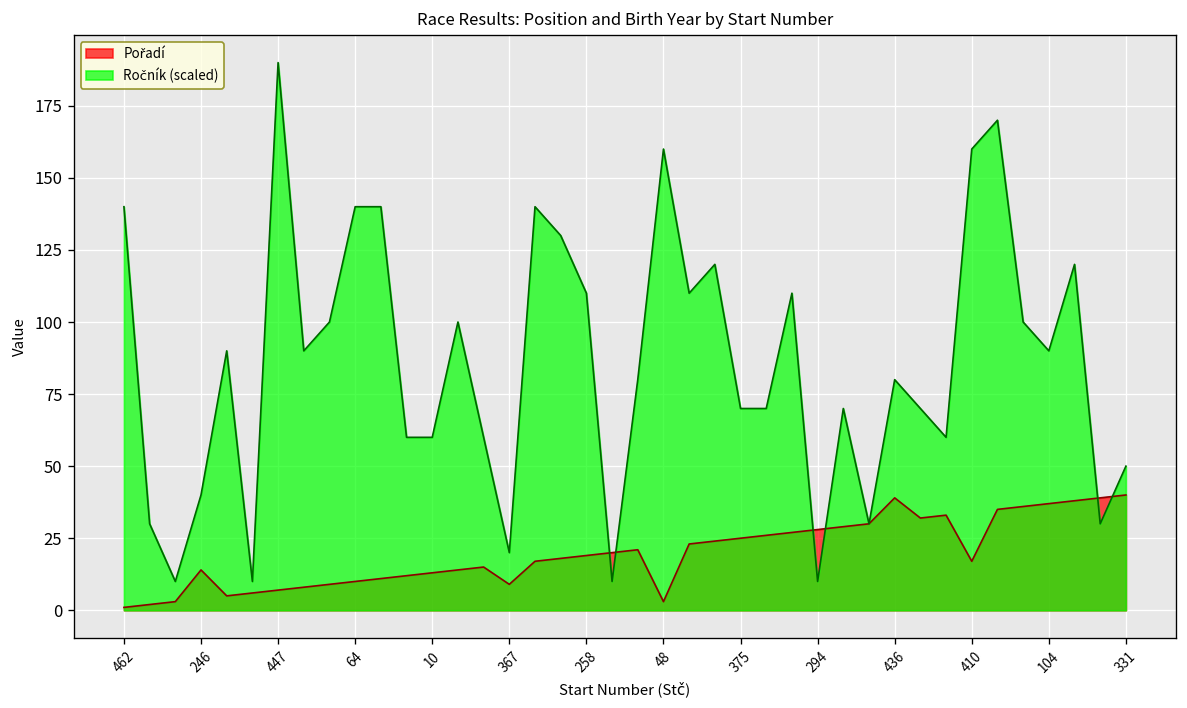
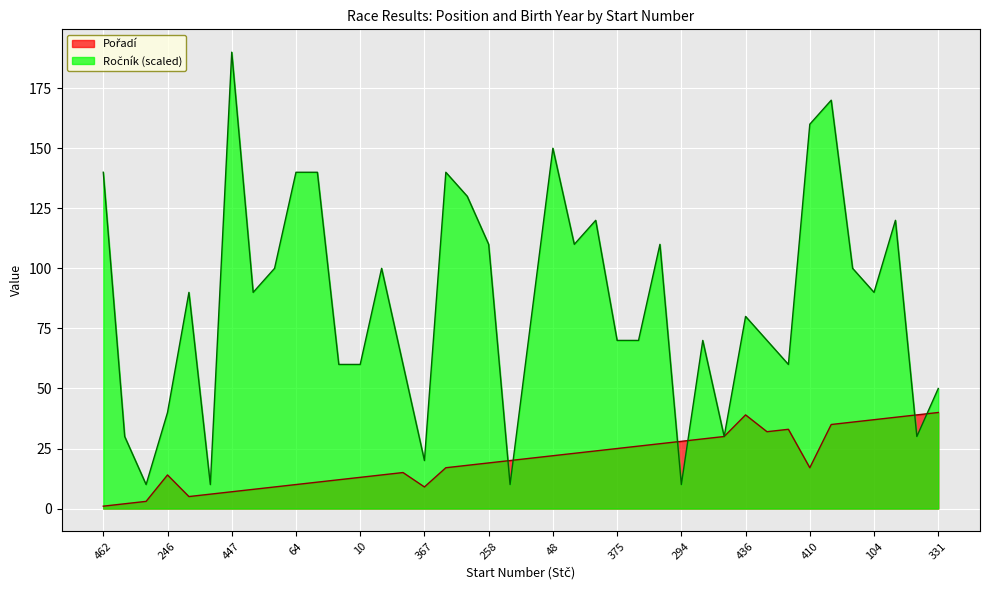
Pořadí, 48: 3 -> 22
Ročník (scaled), 48: 160 -> 150
